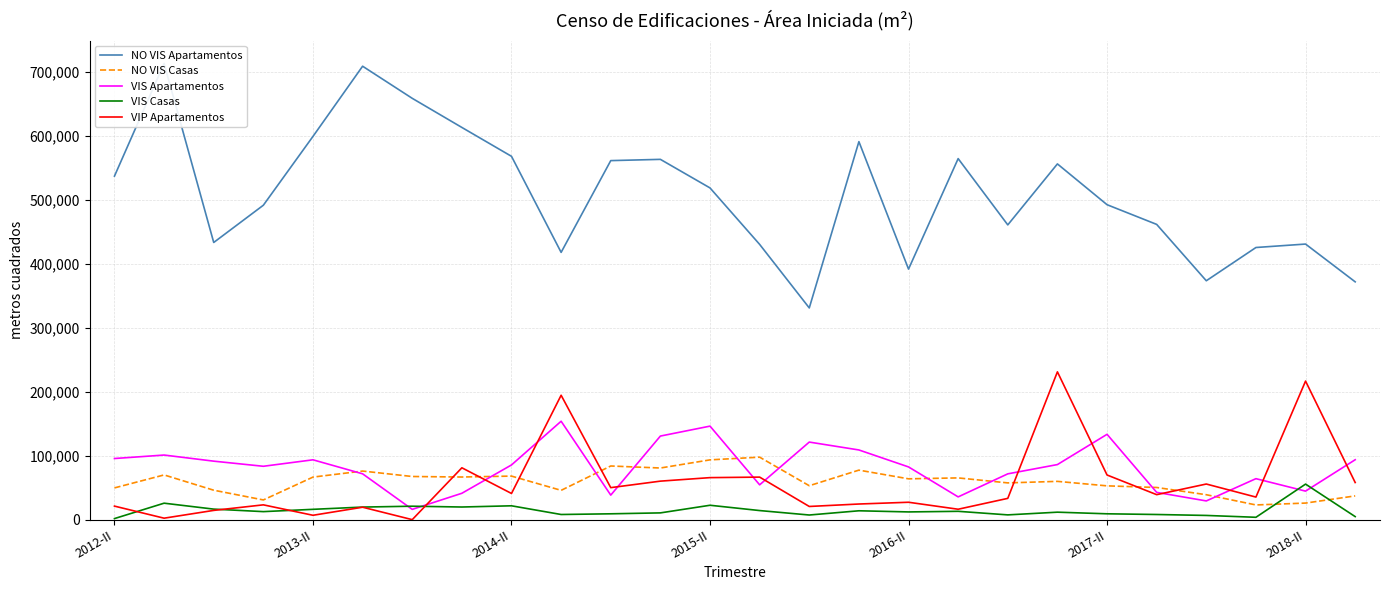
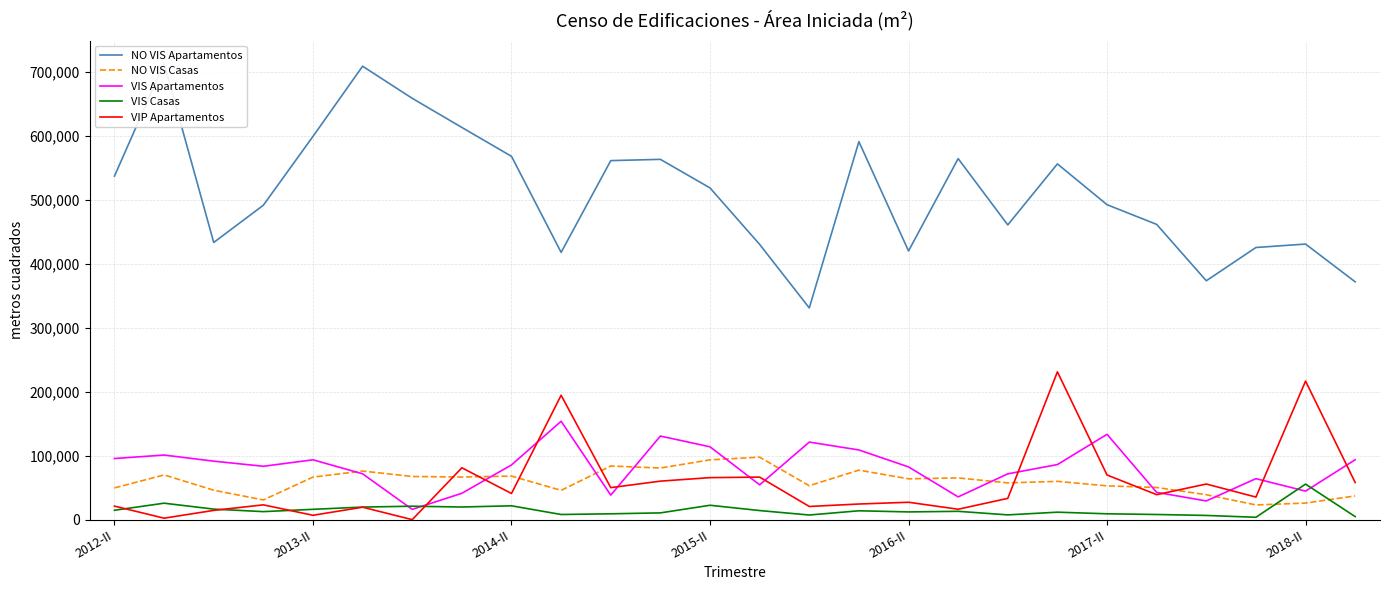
VIS Casas, 2012-II: 0 -> 10,000
VIS Apartamentos, 2015-II: 150,000 -> 110,000
NO VIS Apartamentos, 2016-II: 390,000 -> 420,000
